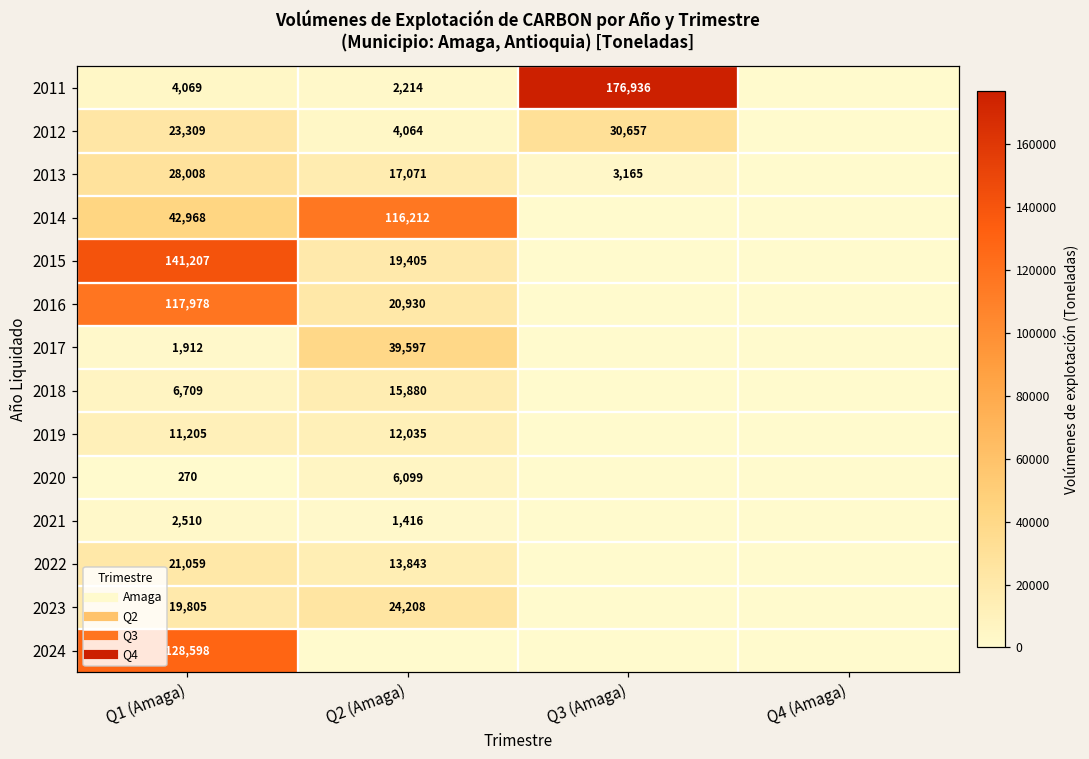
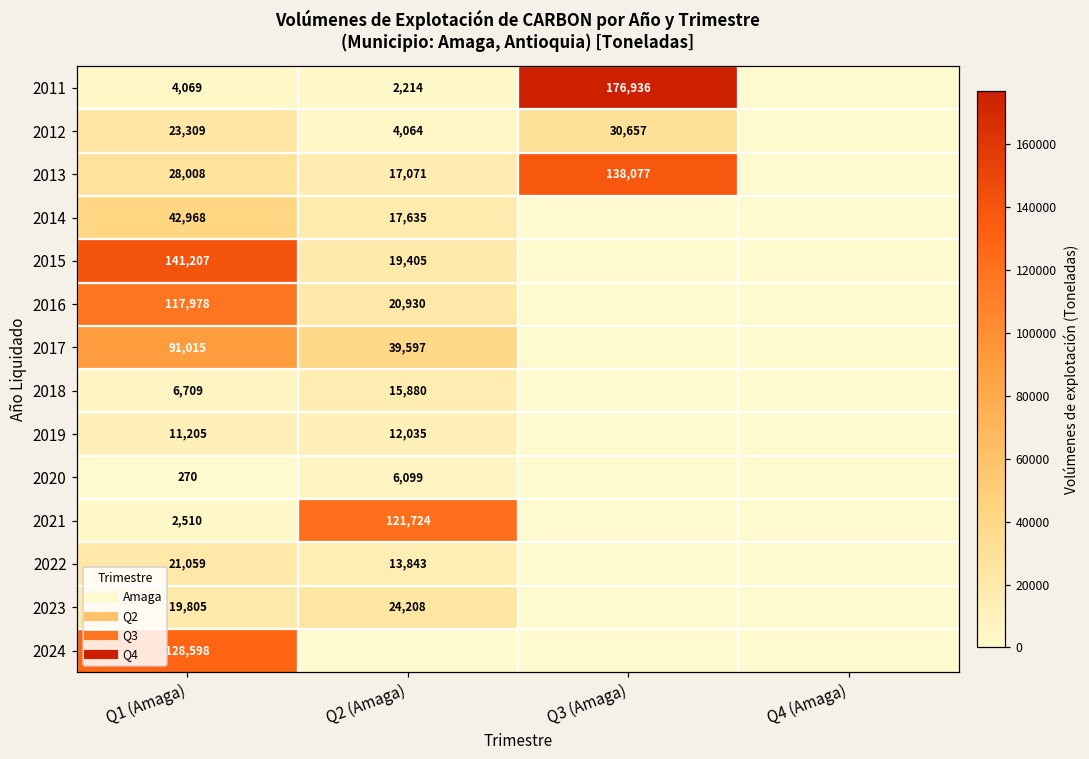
2013, Q3 (Amaga): 3,165 -> 138,077
2014, Q2 (Amaga): 116,212 -> 17,635
2017, Q1 (Amaga): 1,912 -> 91,015
2021, Q2 (Amaga): 1,416 -> 121,724
